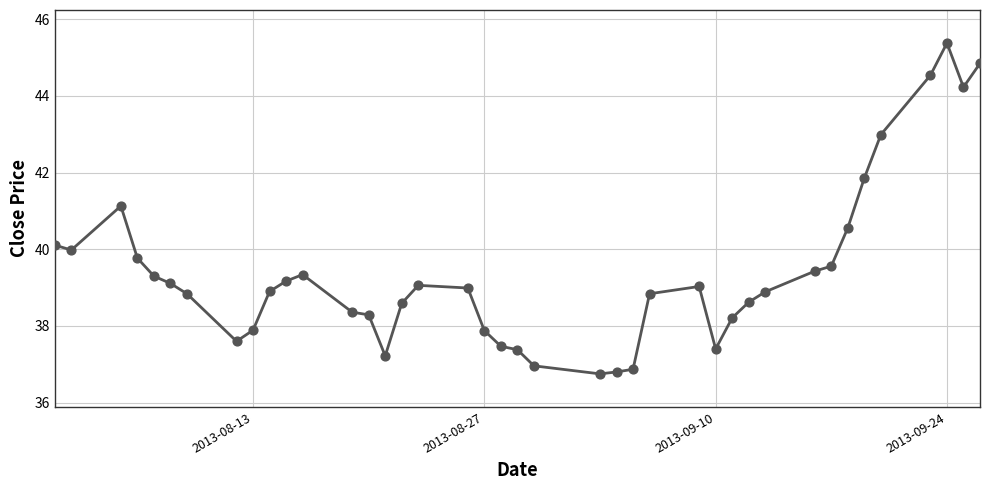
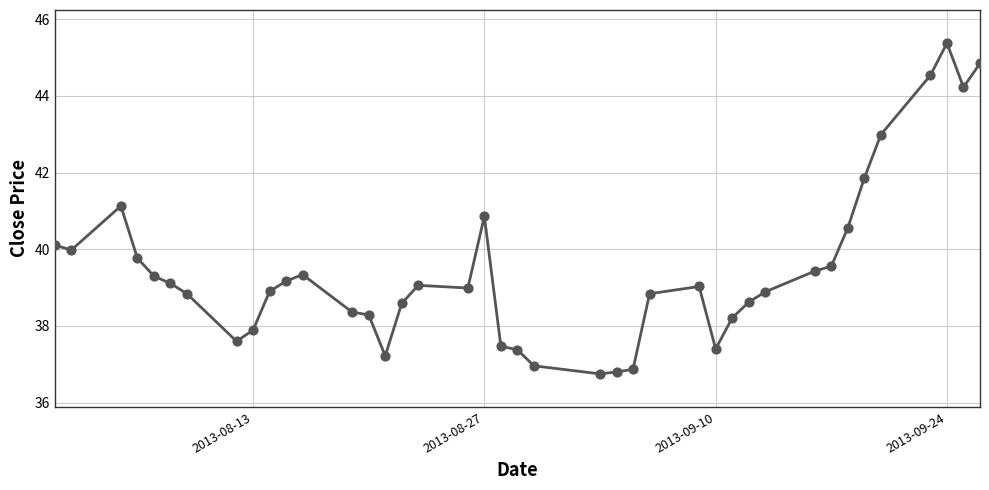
2013-08-27: 37.9 -> 40.9
